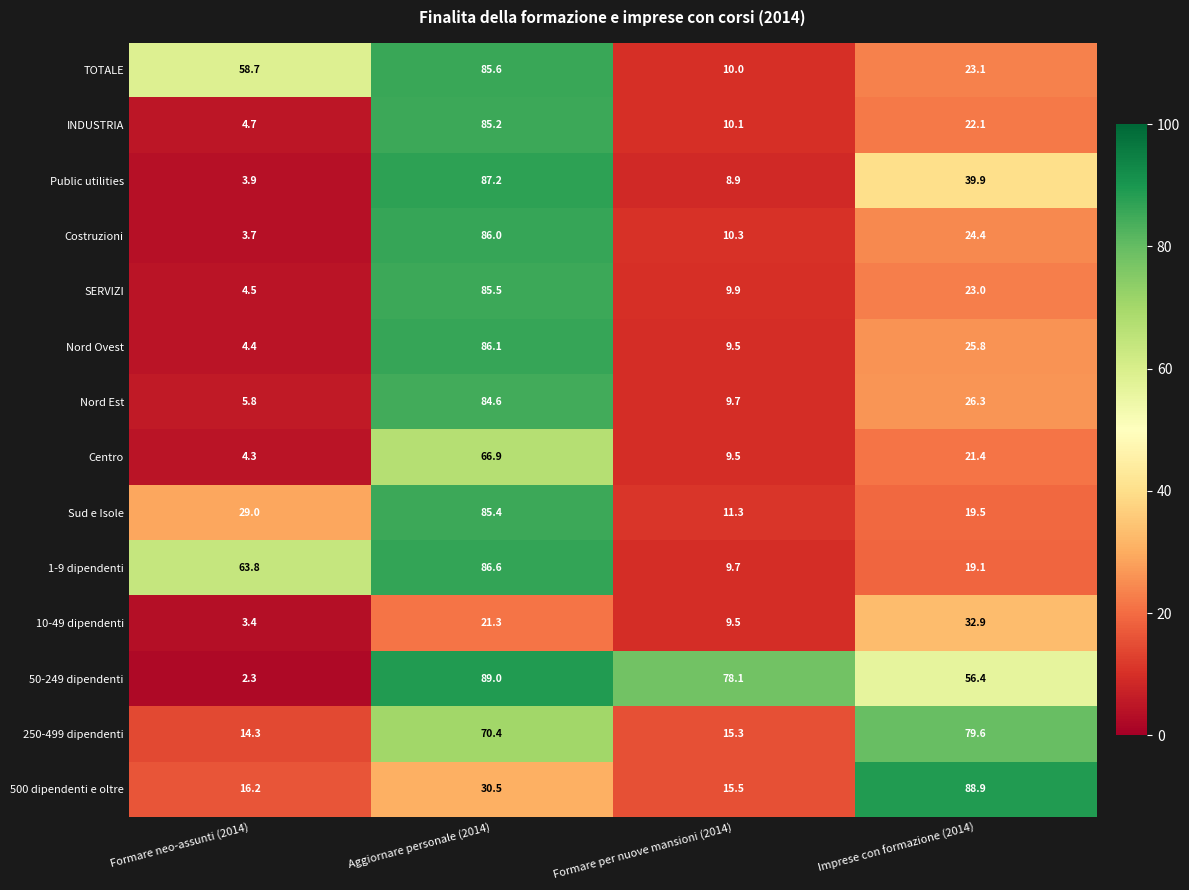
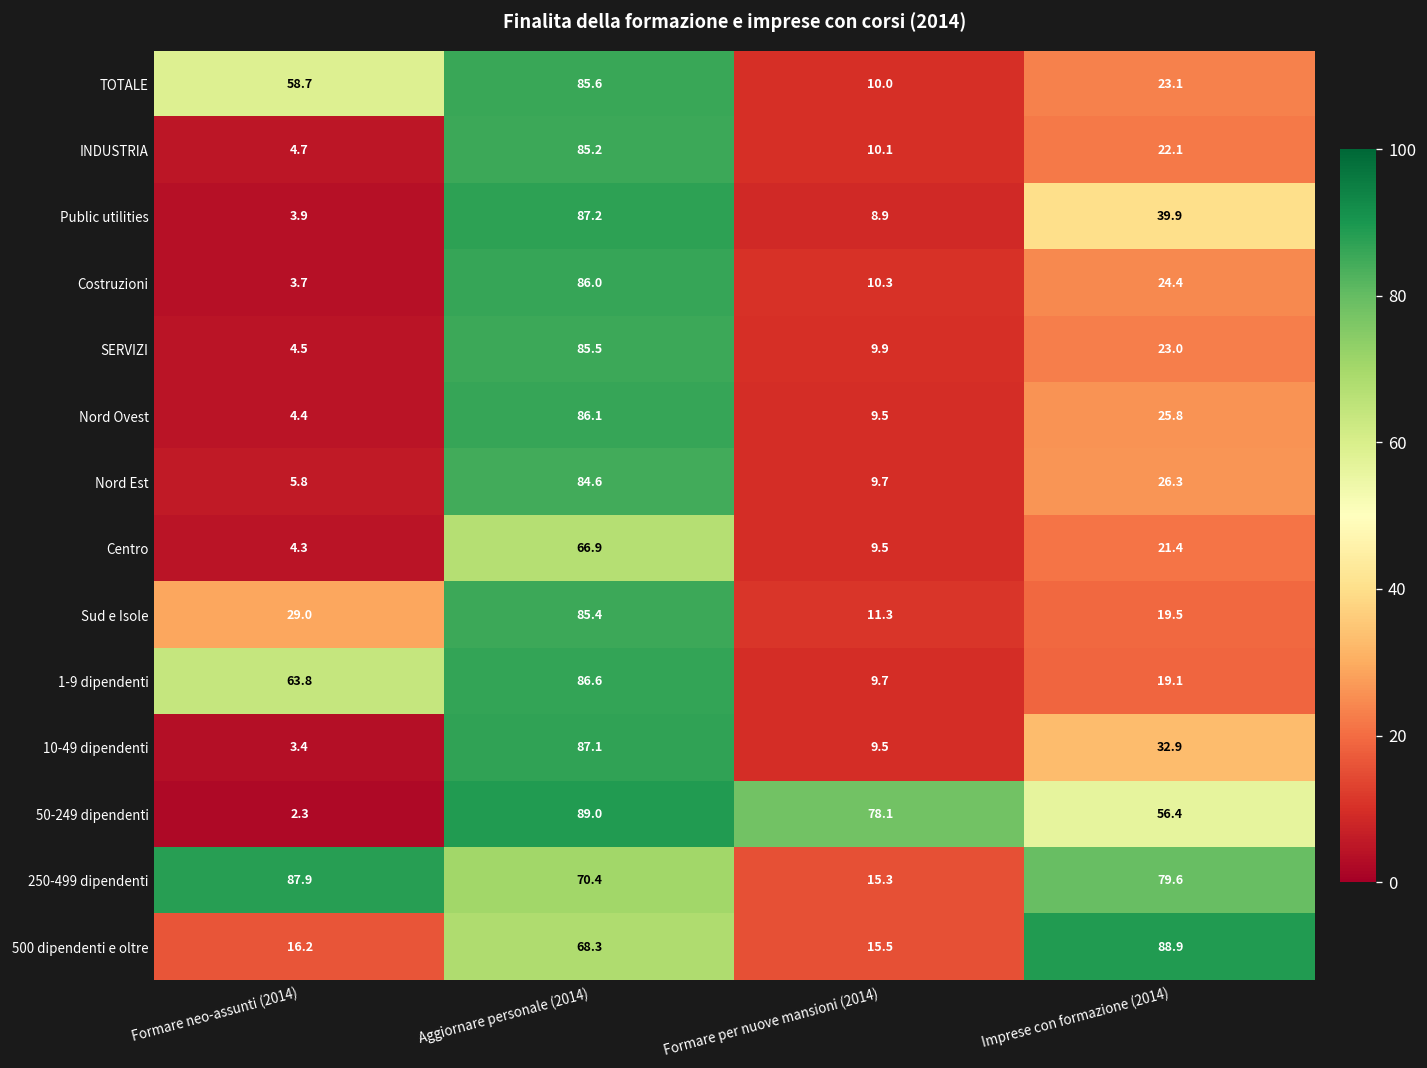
10-49 dipendenti, Aggiornare personale (2014): 21.3 -> 87.1
250-499 dipendenti, Formare neo-assunti (2014): 14.3 -> 87.9
500 dipendenti e oltre, Aggiornare personale (2014): 30.5 -> 68.3
